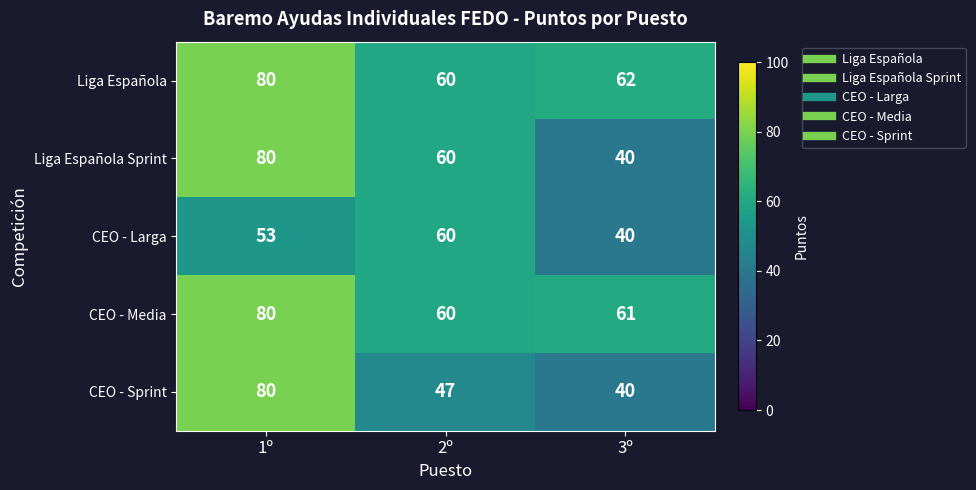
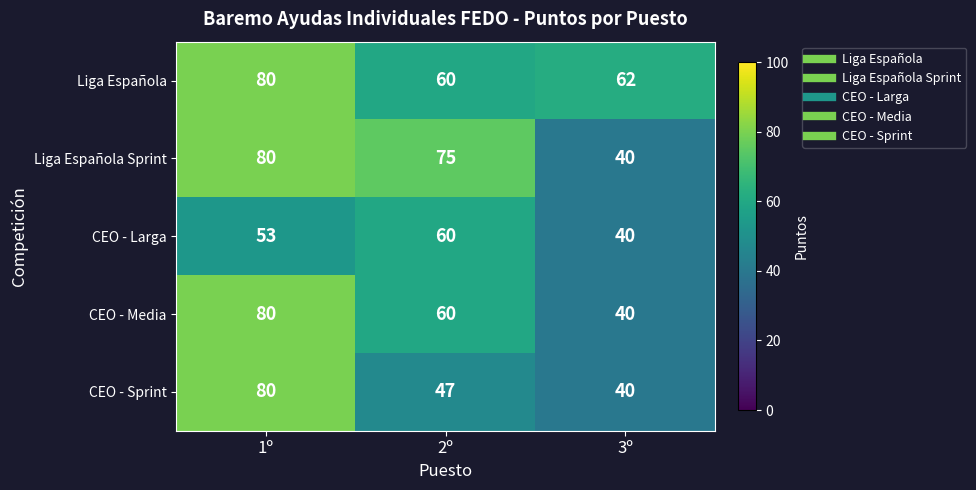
Liga Española Sprint, 2º: 60 -> 75
CEO - Media, 3º: 61 -> 40
